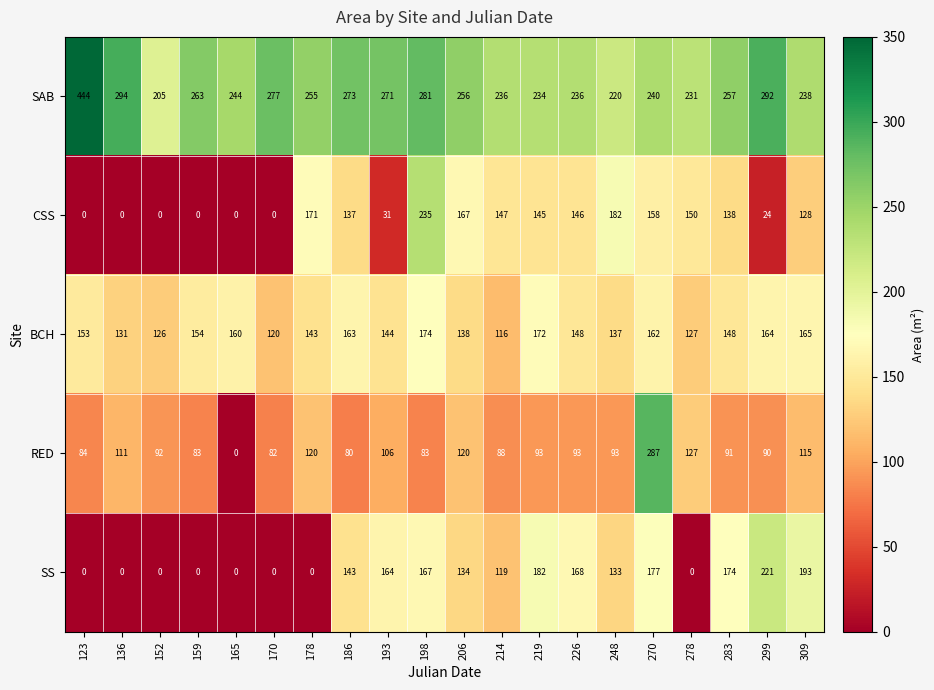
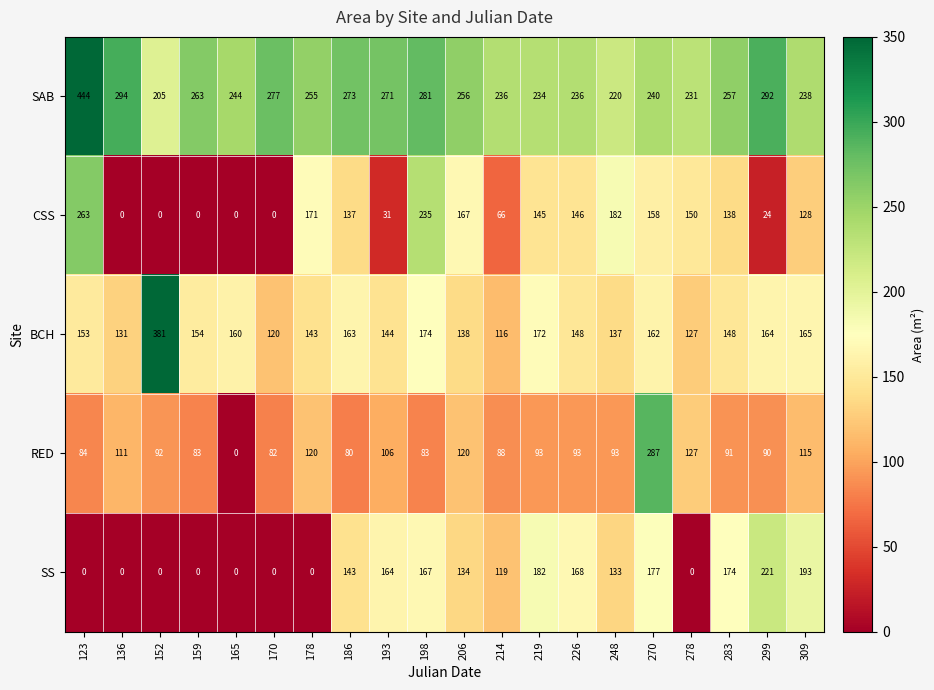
CSS, 123: 0 -> 263
CSS, 214: 147 -> 66
BCH, 152: 126 -> 381
